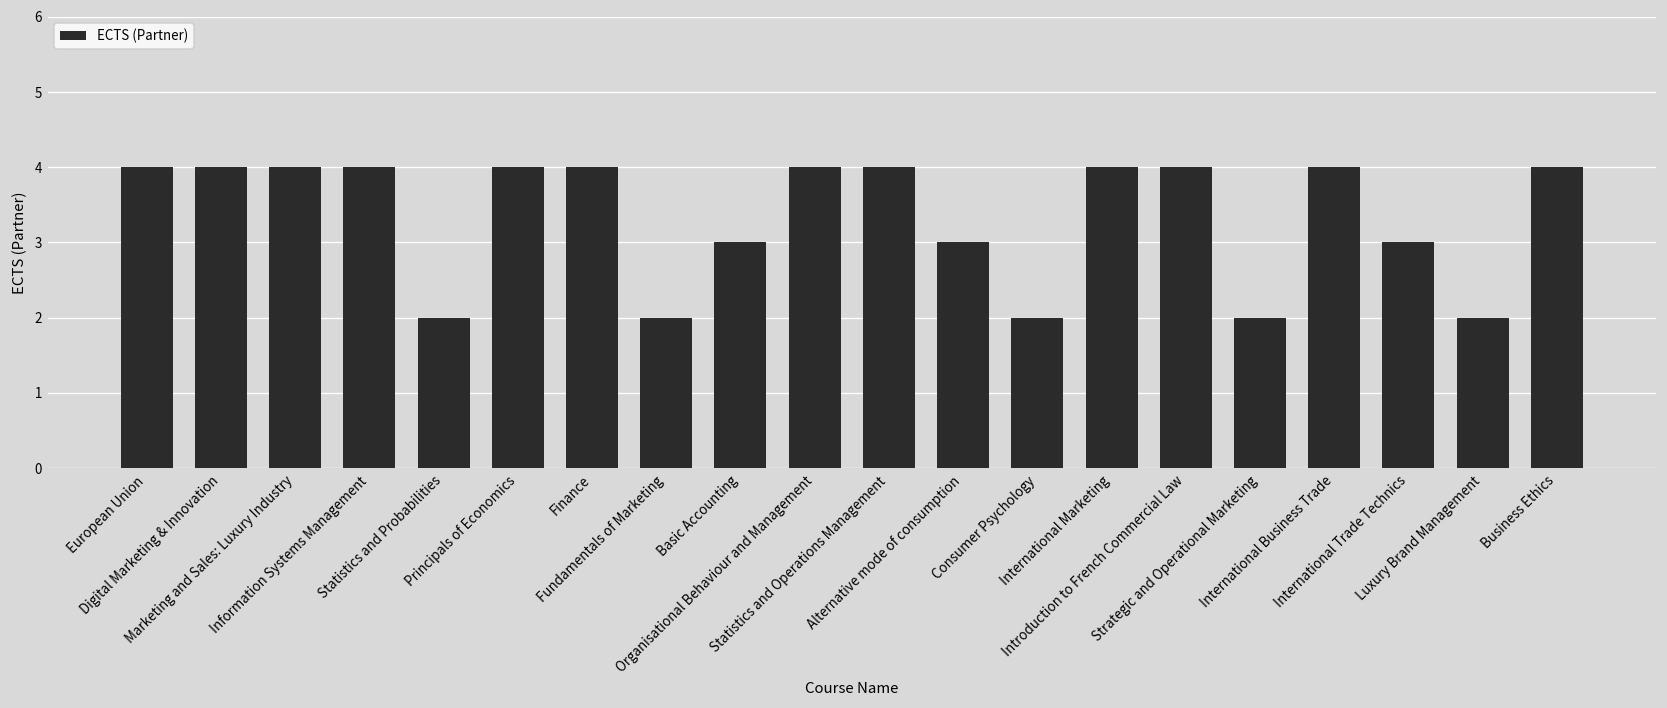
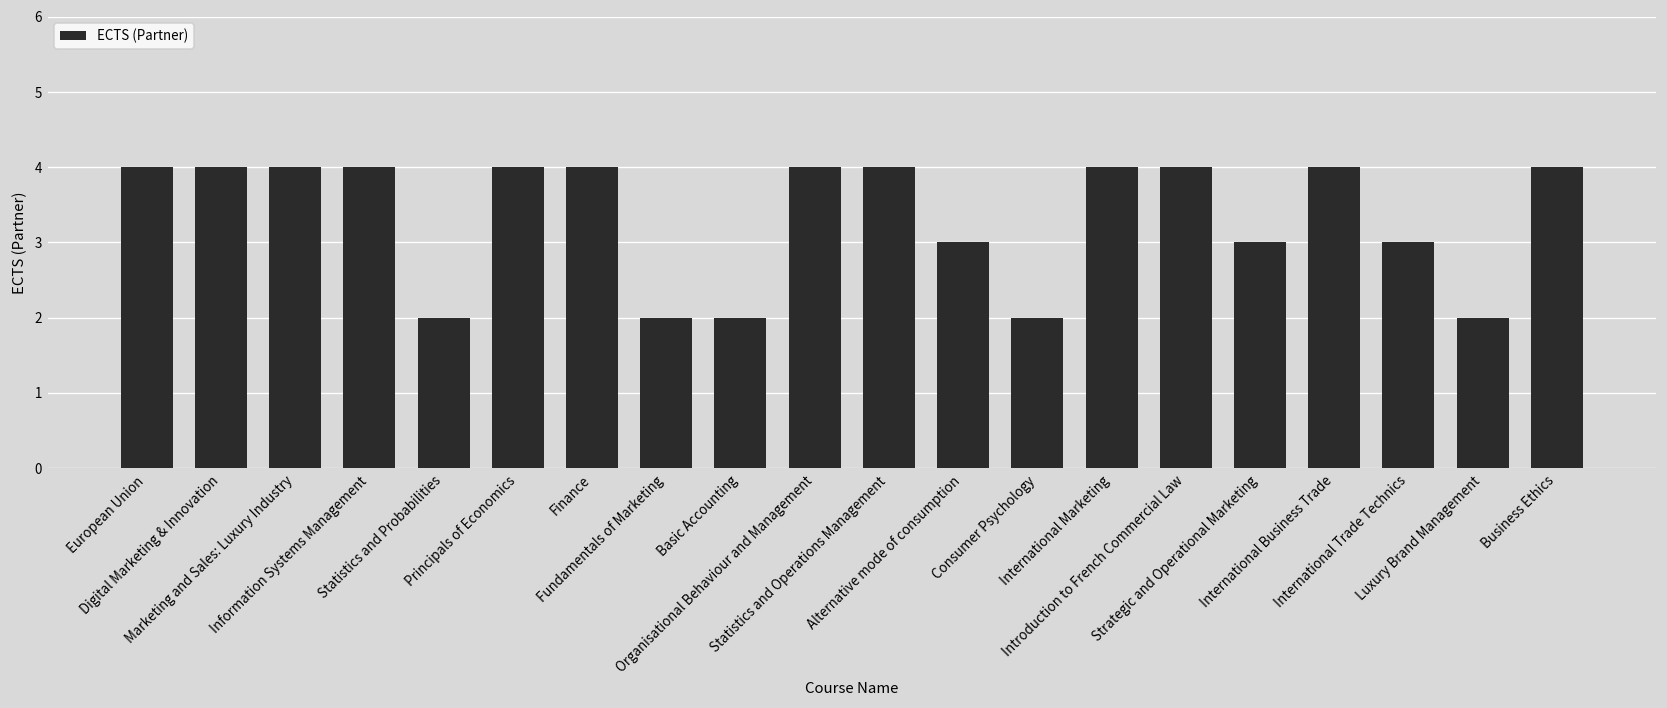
Basic Accounting: 3 -> 2
Strategic and Operational Marketing: 2 -> 3
